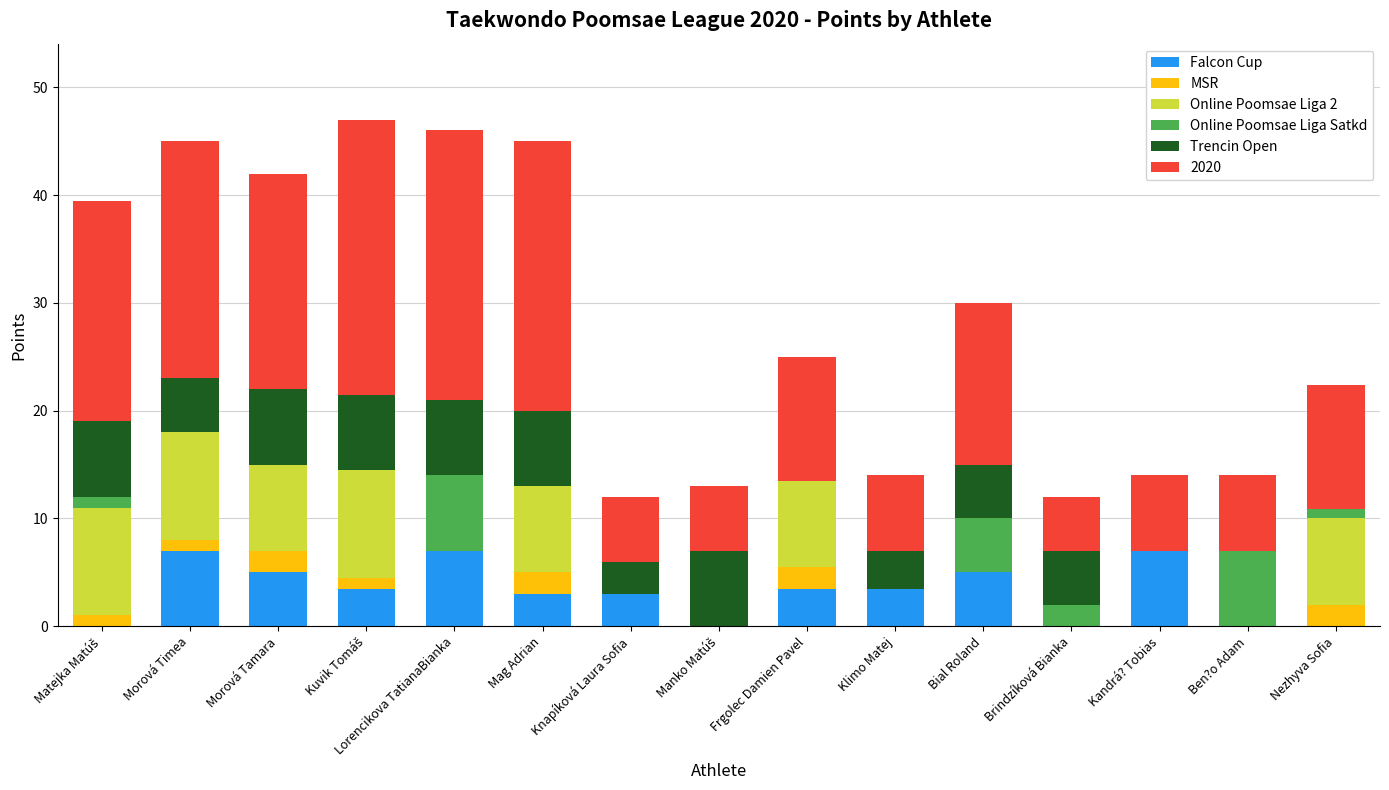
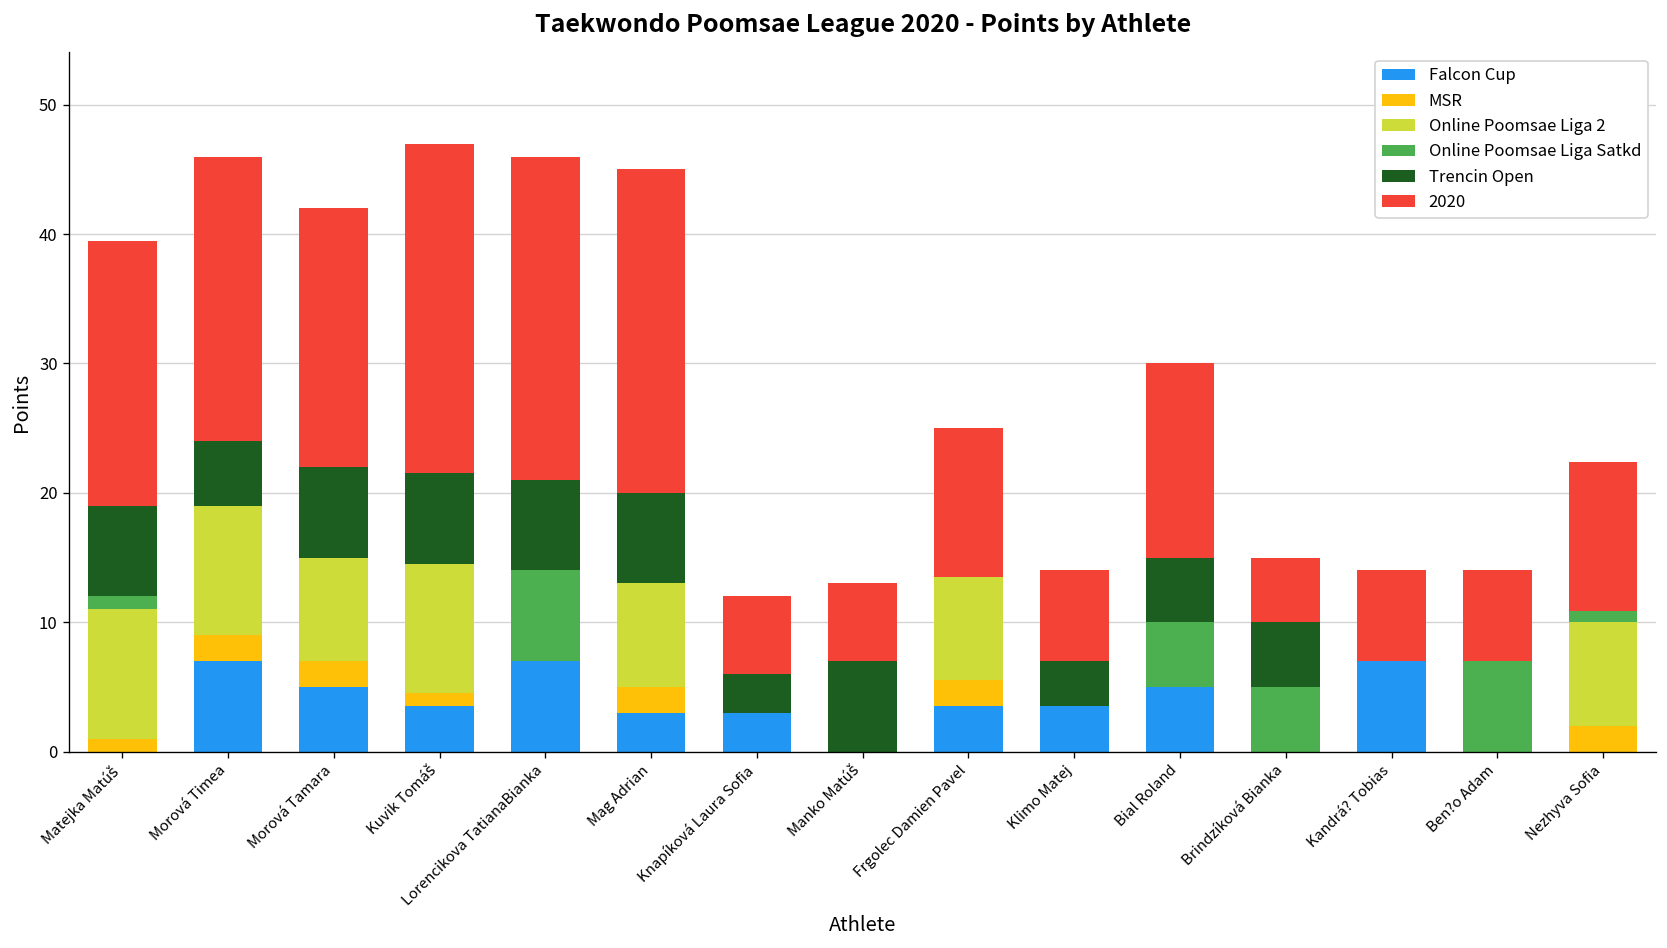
MSR, Morová Timea: 1 -> 2
Online Poomsae Liga Satkd, Brindzíková Bianka: 2 -> 5
